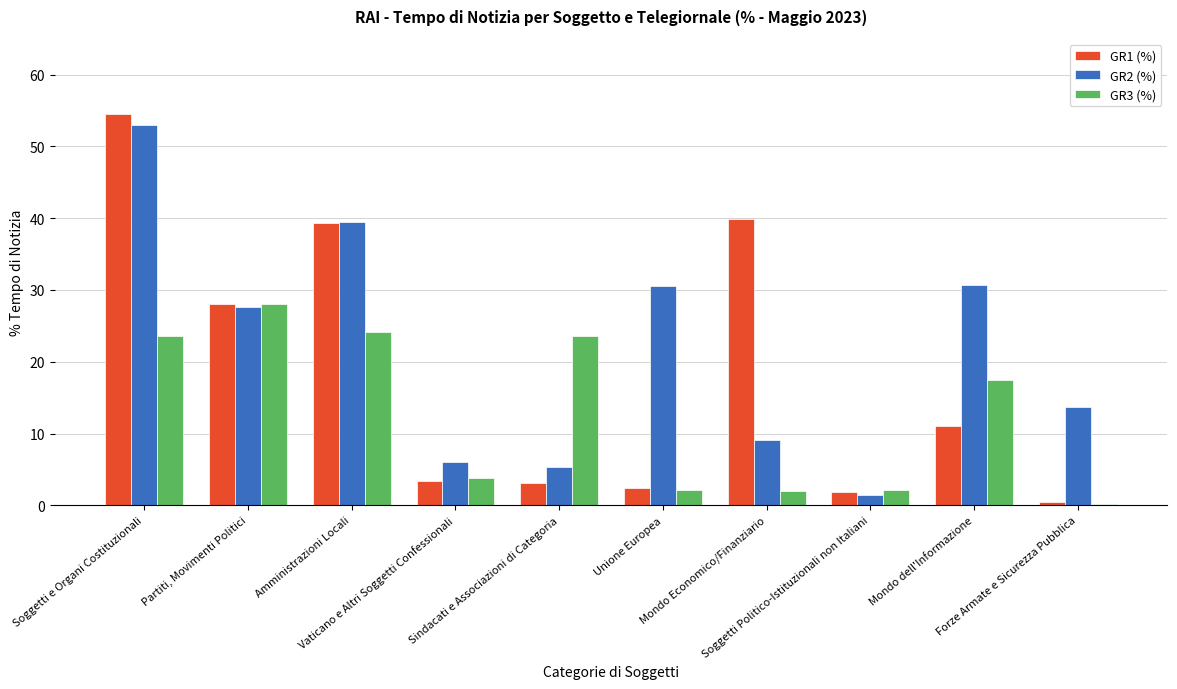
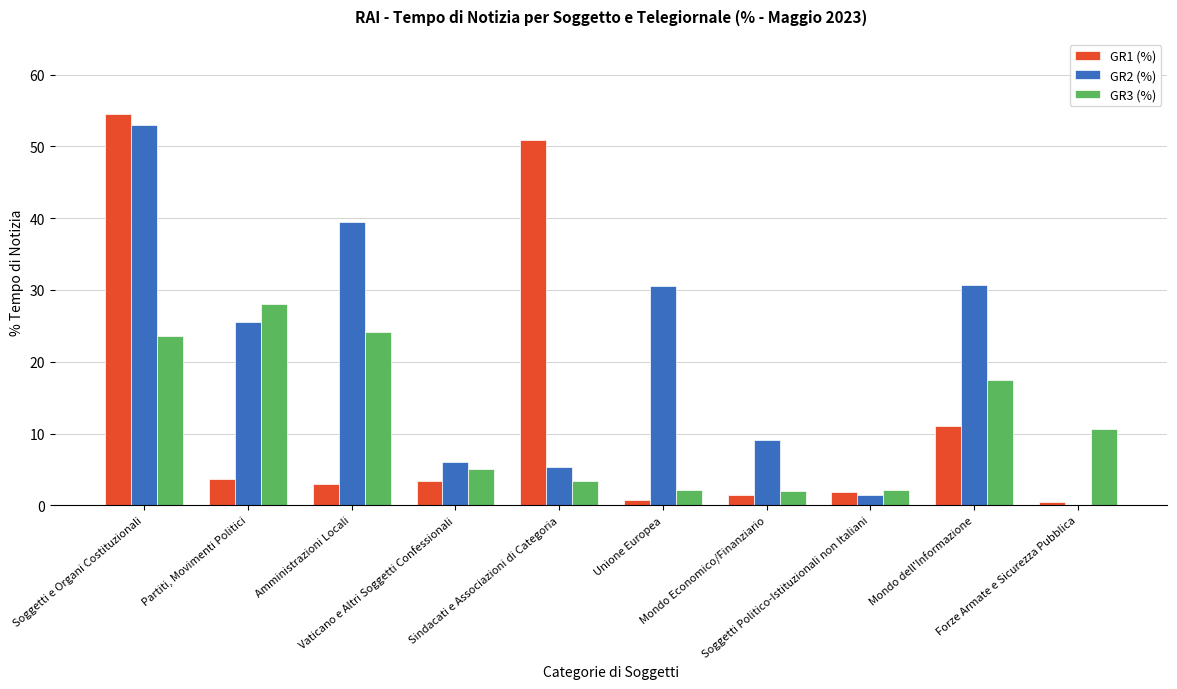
GR1 (%), Partiti, Movimenti Politici: 28 -> 4
GR2 (%), Partiti, Movimenti Politici: 28 -> 26
GR1 (%), Amministrazioni Locali: 39 -> 3
GR3 (%), Vaticano e Altri Soggetti Confessionali: 4 -> 5
GR1 (%), Sindacati e Associazioni di Categoria: 3 -> 51
GR3 (%), Sindacati e Associazioni di Categoria: 24 -> 3
GR1 (%), Unione Europea: 2 -> 1
GR1 (%), Mondo Economico/Finanziario: 40 -> 1
GR2 (%), Forze Armate e Sicurezza Pubblica: 14 -> 0
GR3 (%), Forze Armate e Sicurezza Pubblica: 0 -> 11
